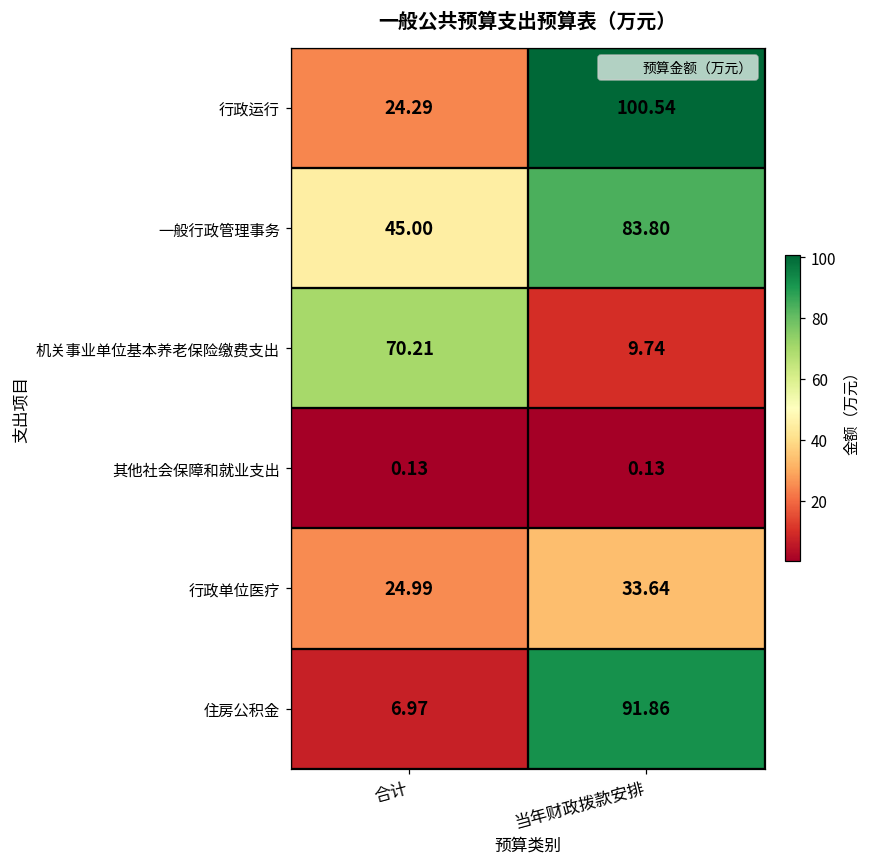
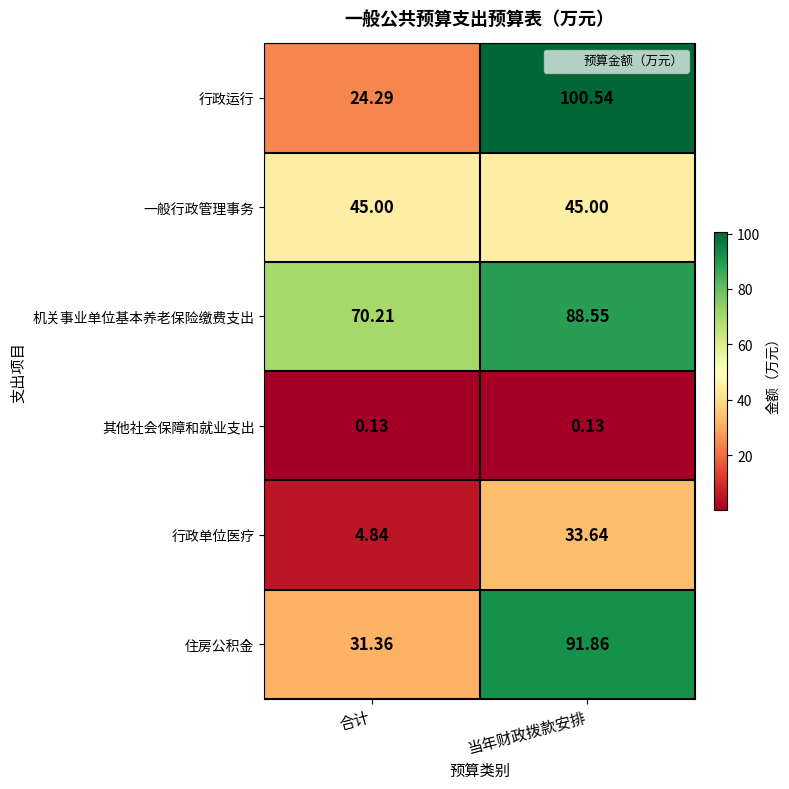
一般行政管理事务, 当年财政拨款安排: 83.80 -> 45.00
机关事业单位基本养老保险缴费支出, 当年财政拨款安排: 9.74 -> 88.55
行政单位医疗, 合计: 24.99 -> 4.84
住房公积金, 合计: 6.97 -> 31.36
